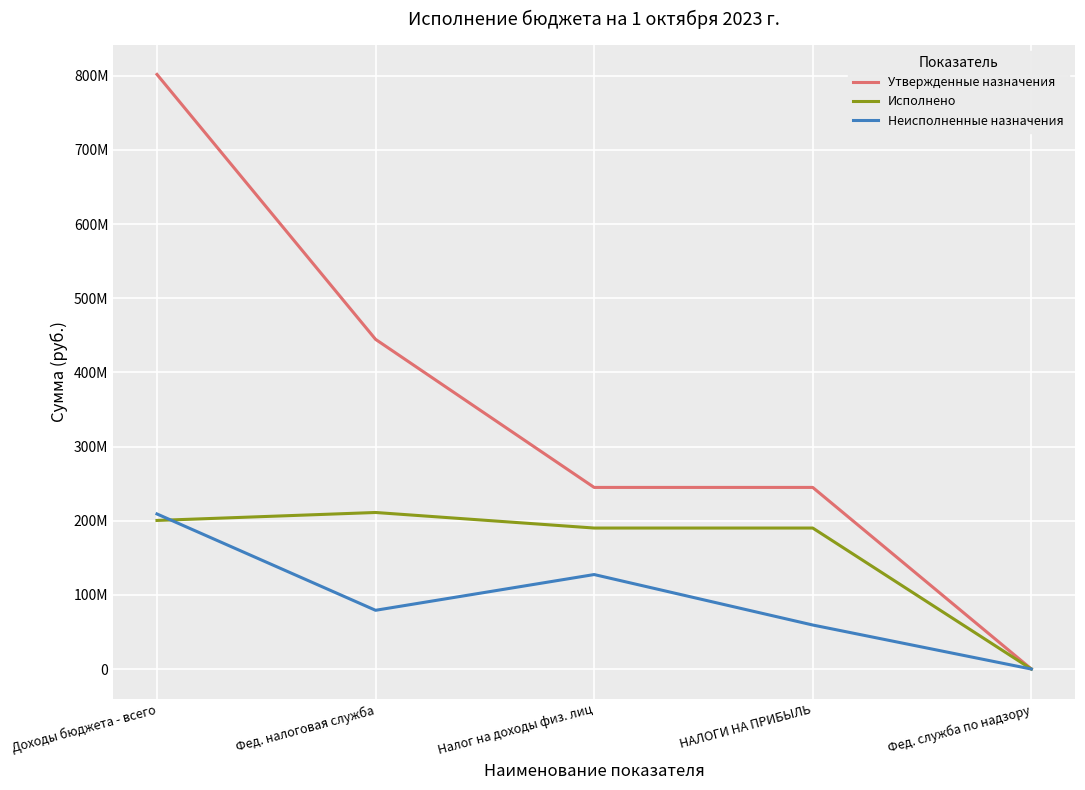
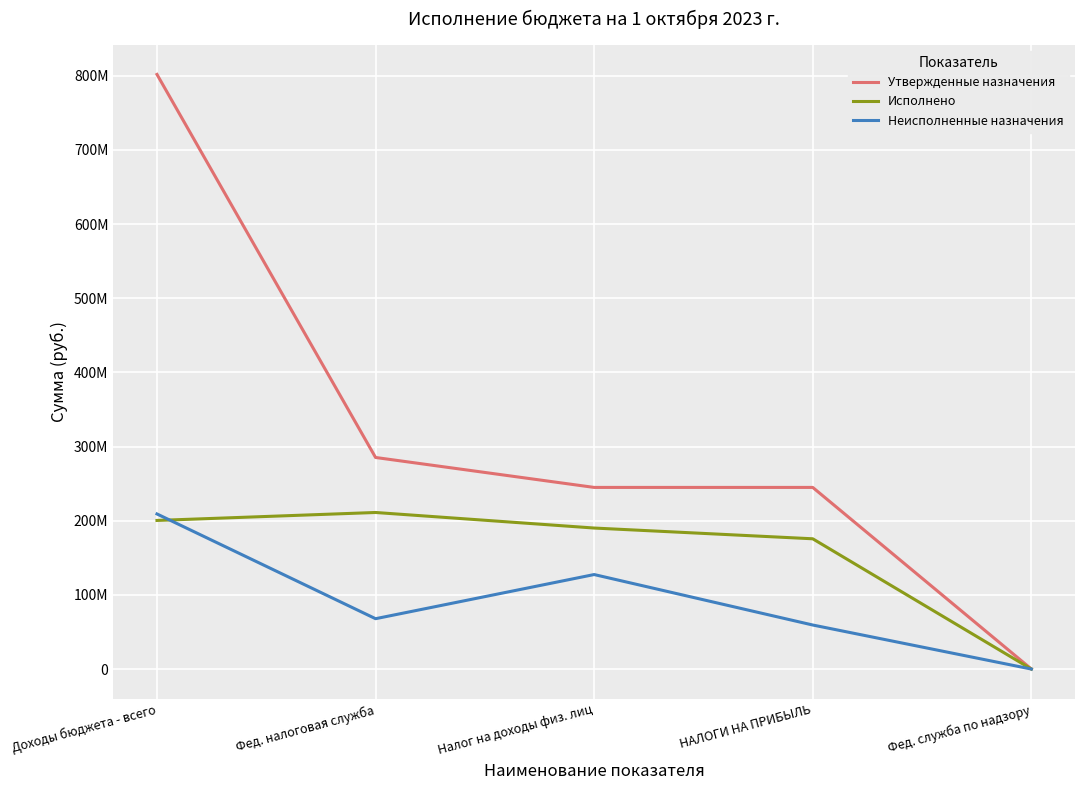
Утвержденные назначения, Фед. налоговая служба: 440000000 -> 290000000
Неисполненные назначения, Фед. налоговая служба: 80000000 -> 70000000
Исполнено, НАЛОГИ НА ПРИБЫЛЬ: 190000000 -> 180000000
